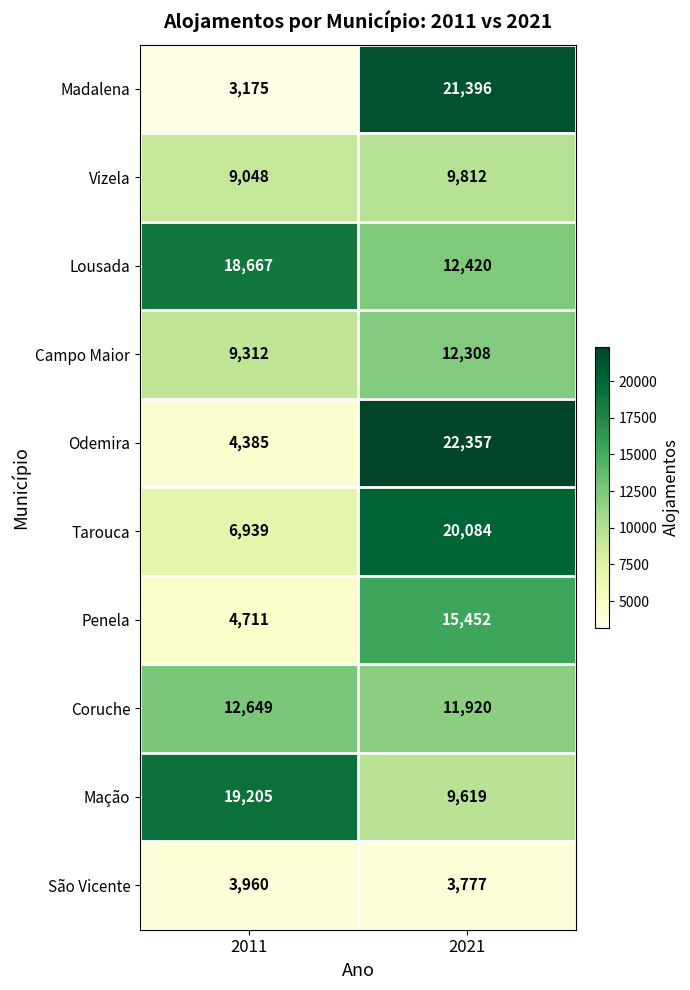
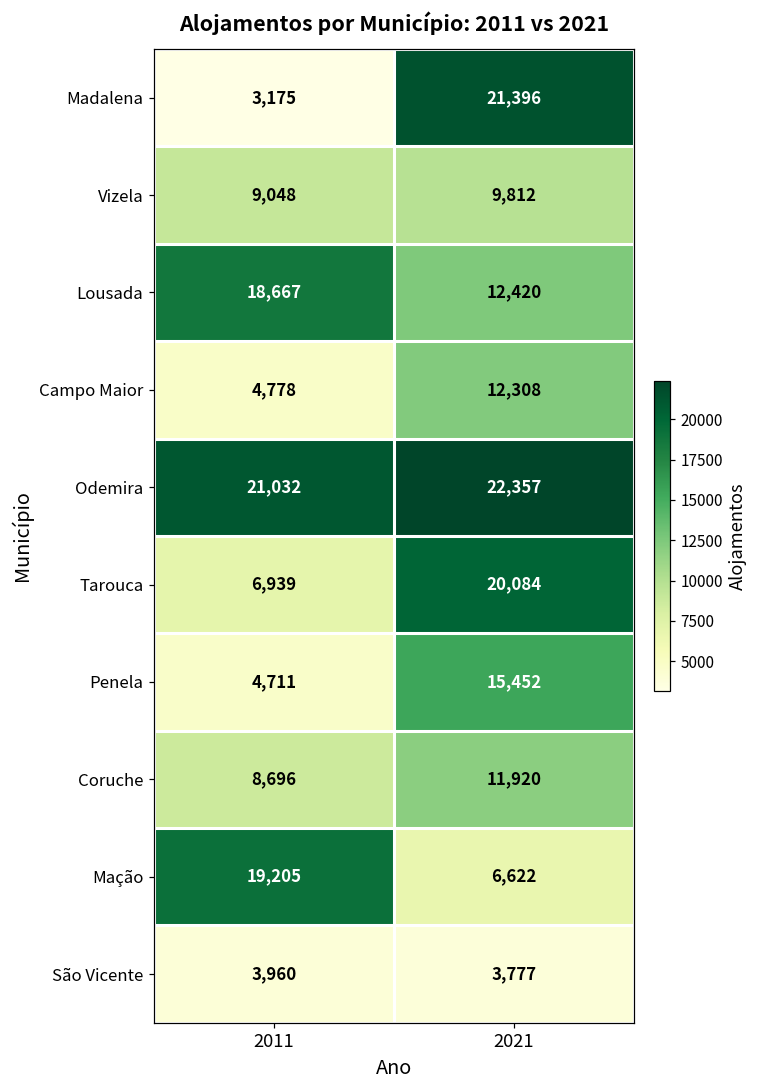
Campo Maior, 2011: 9,312 -> 4,778
Odemira, 2011: 4,385 -> 21,032
Coruche, 2011: 12,649 -> 8,696
Mação, 2021: 9,619 -> 6,622
